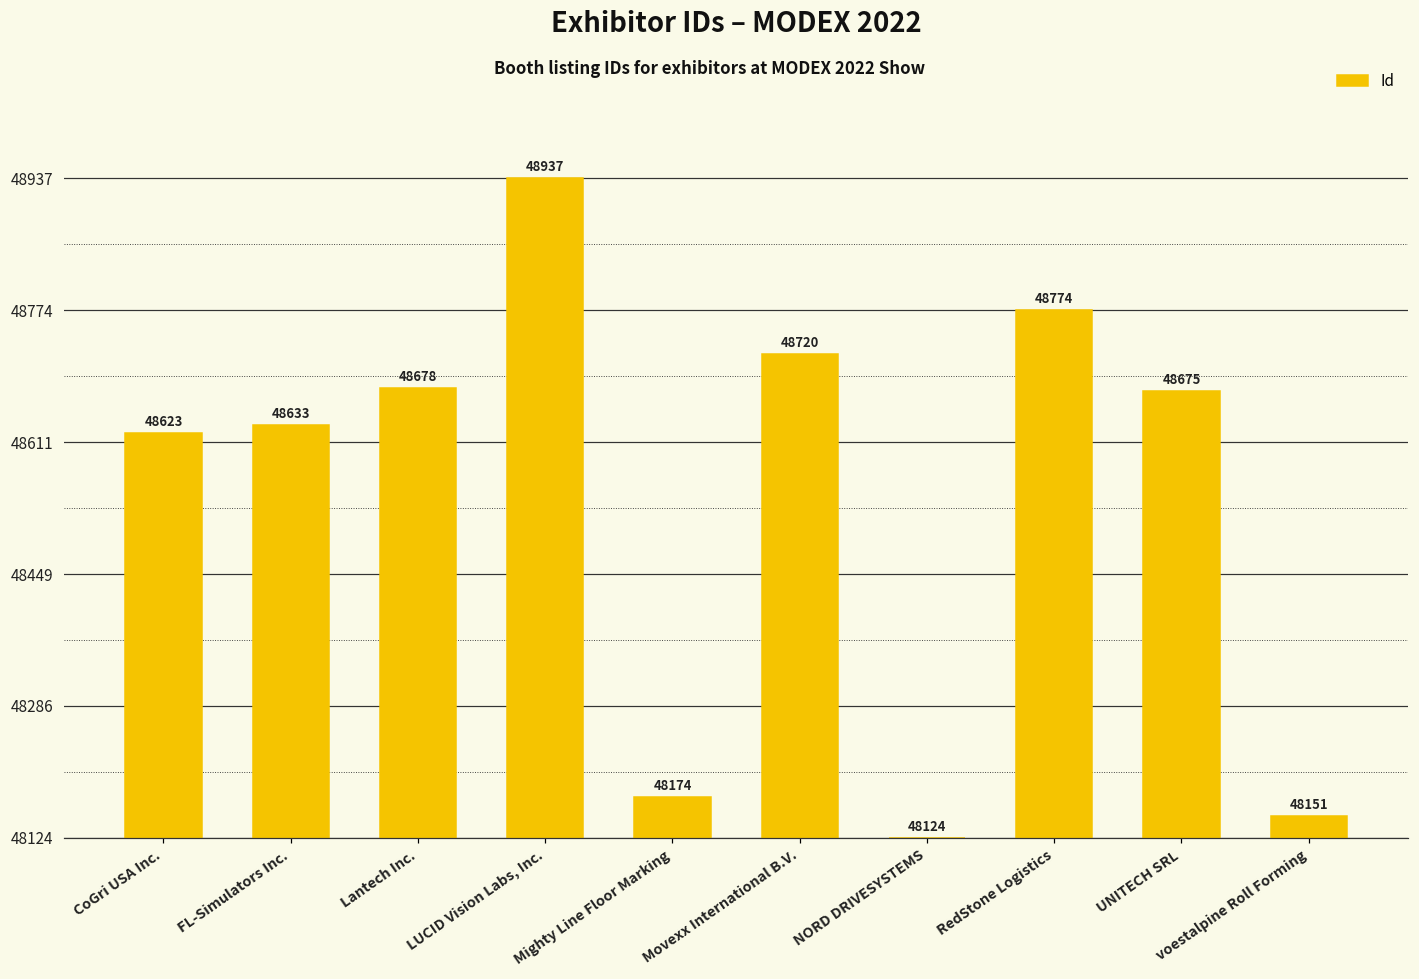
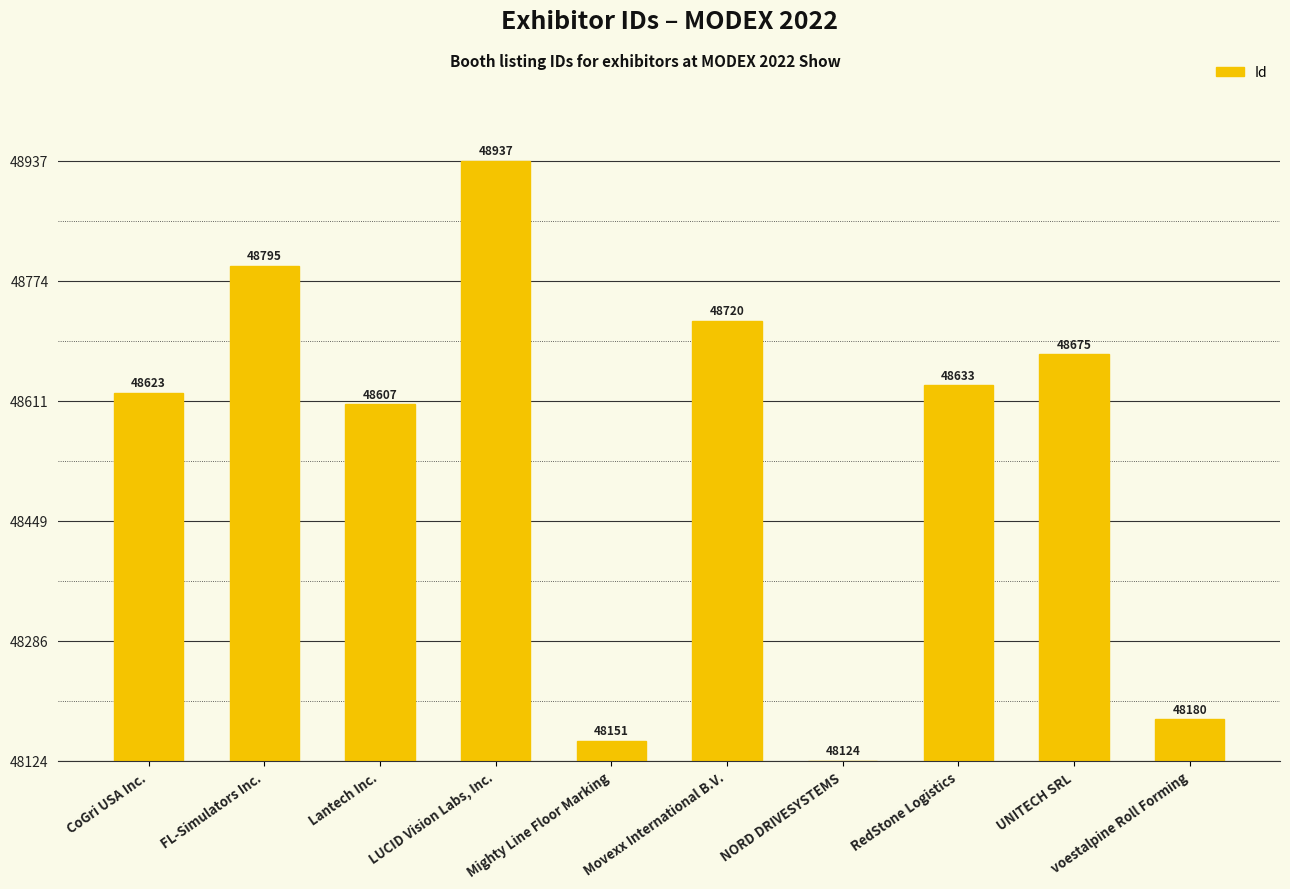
FL-Simulators Inc.: 48633 -> 48795
Lantech Inc.: 48678 -> 48607
Mighty Line Floor Marking: 48174 -> 48151
RedStone Logistics: 48774 -> 48633
voestalpine Roll Forming: 48151 -> 48180
